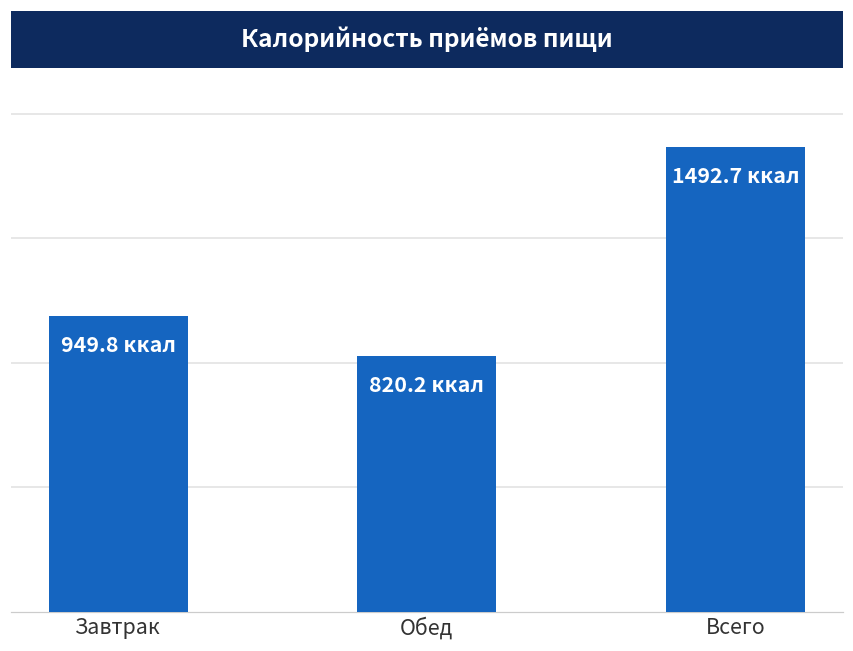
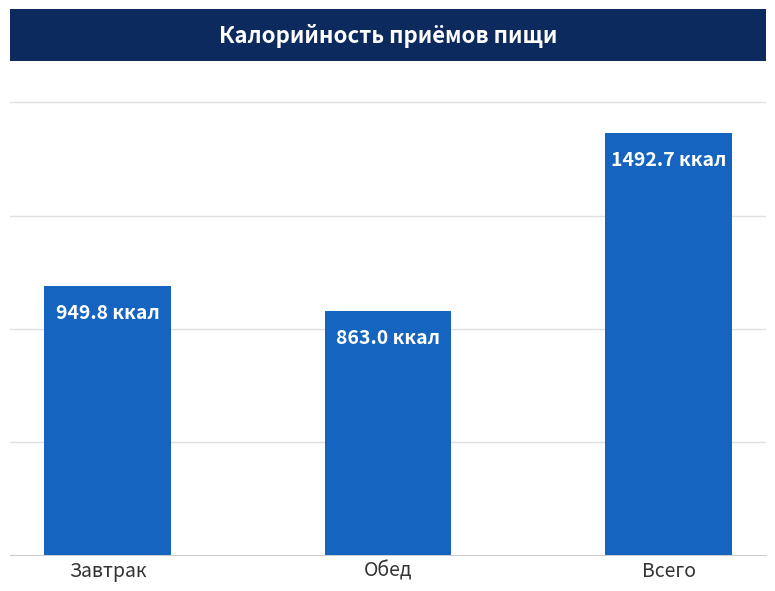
Обед: 820.2 -> 863.0
